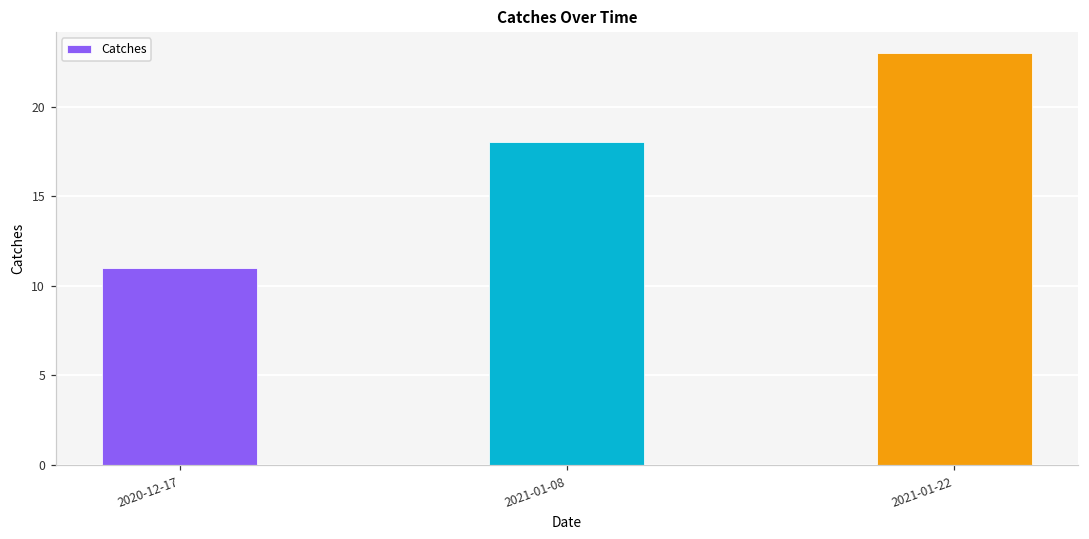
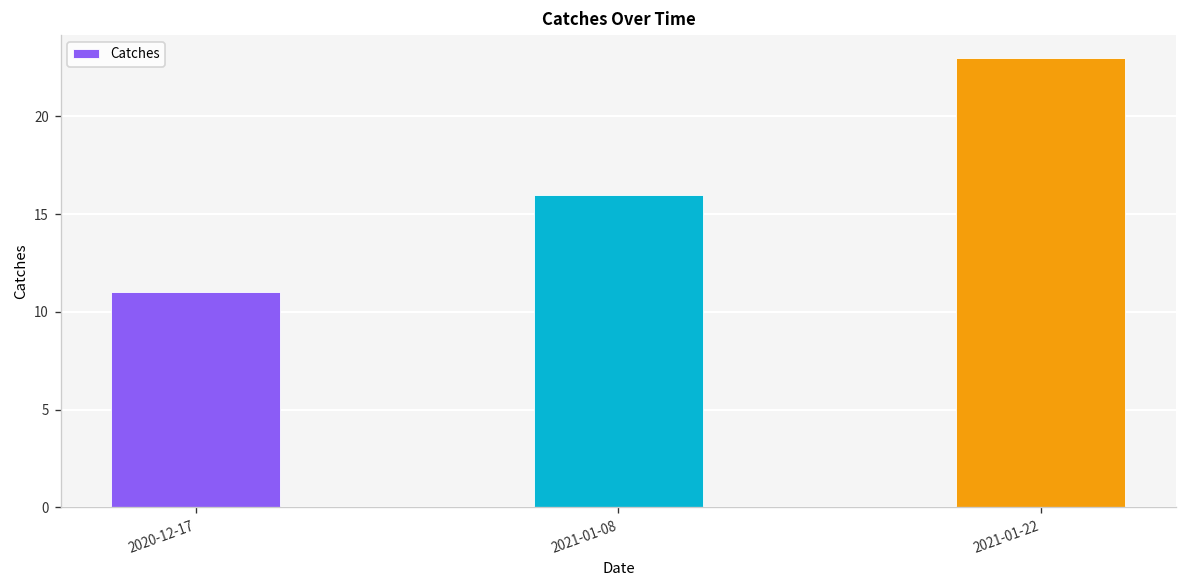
2021-01-08: 18 -> 16
